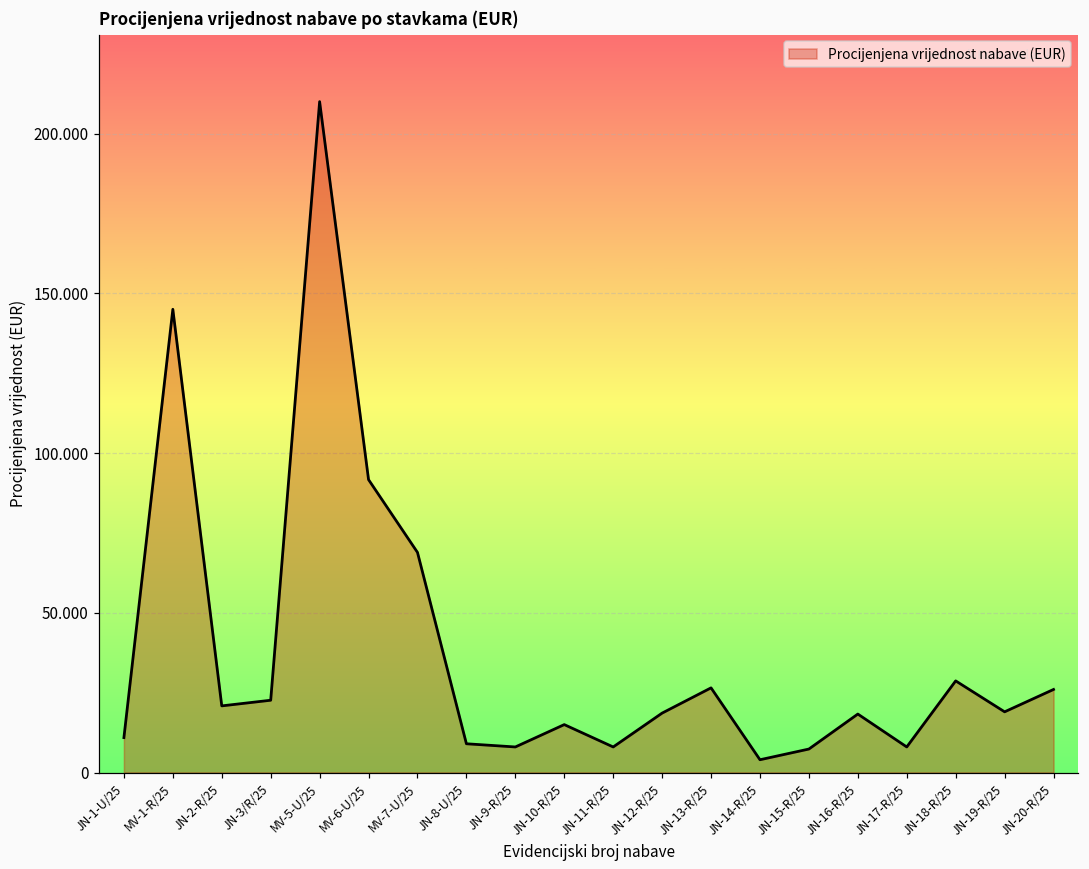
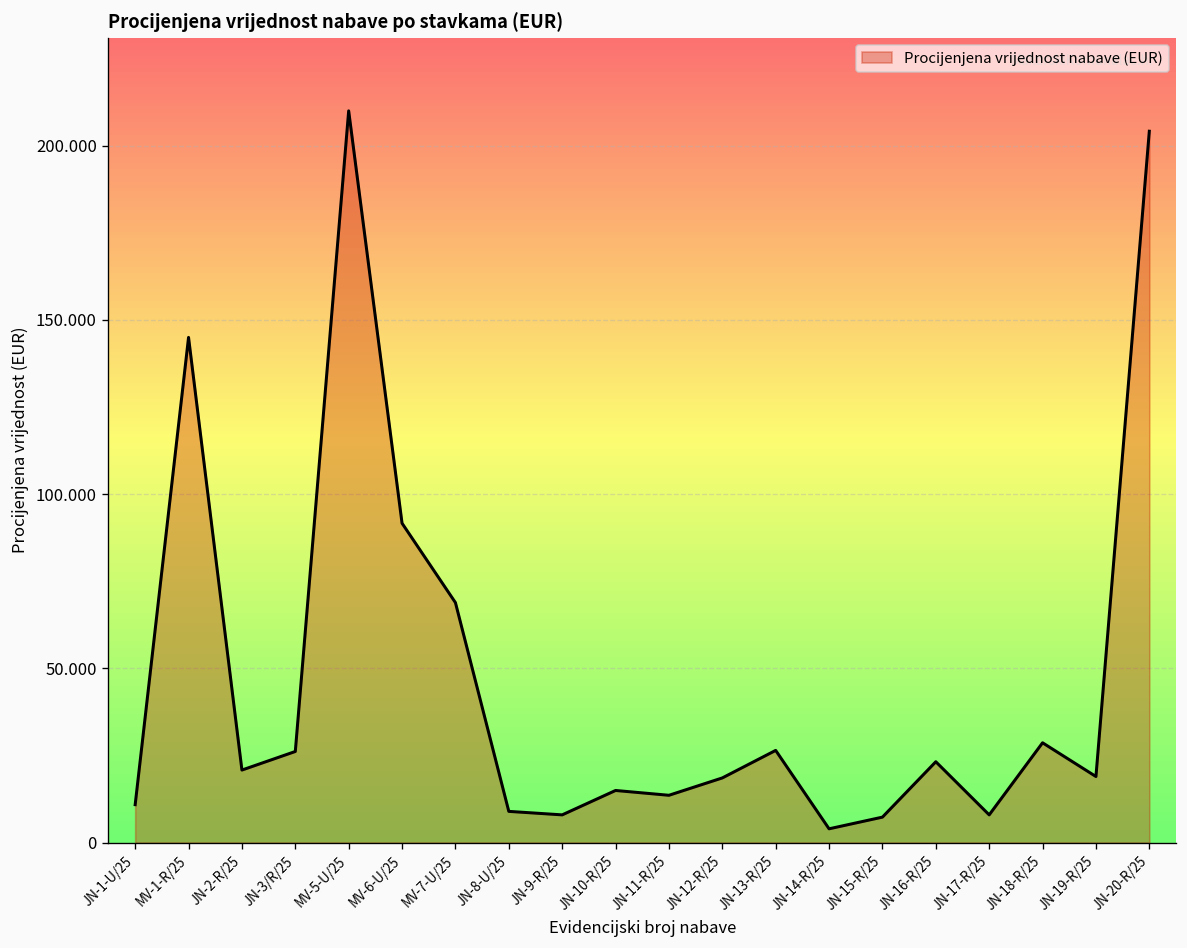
JN-3/R/25: 23 -> 26
JN-11-R/25: 8 -> 14
JN-16-R/25: 18 -> 23
JN-20-R/25: 26 -> 204
